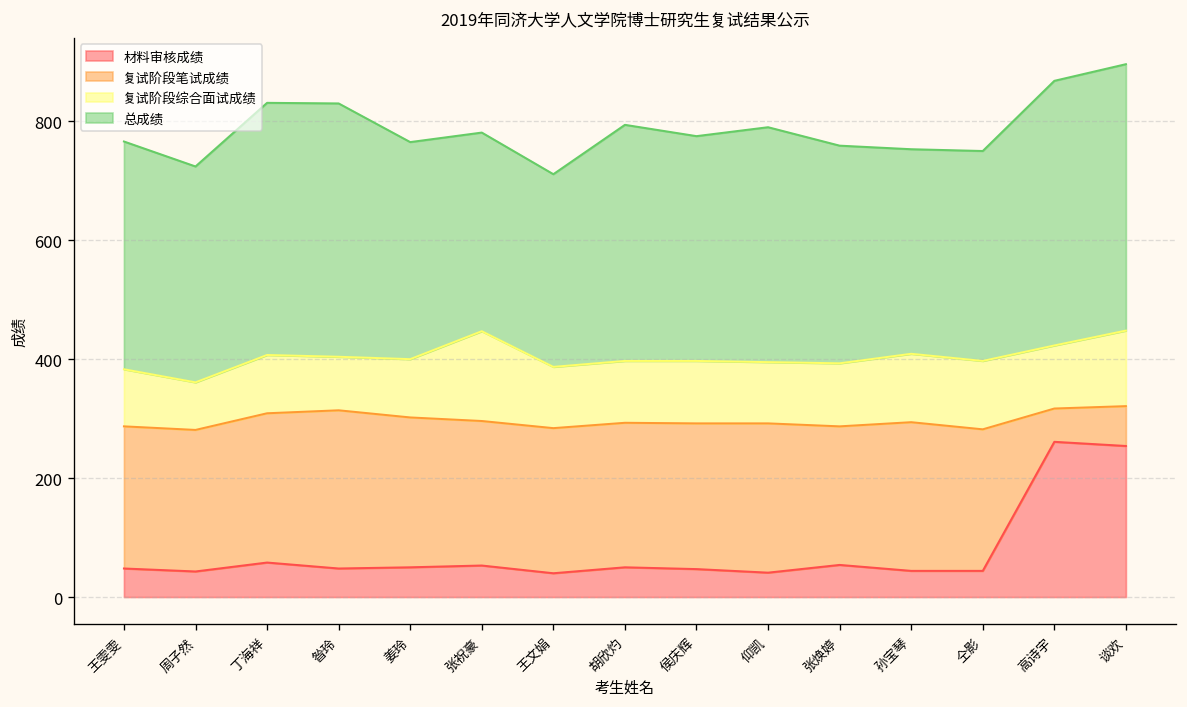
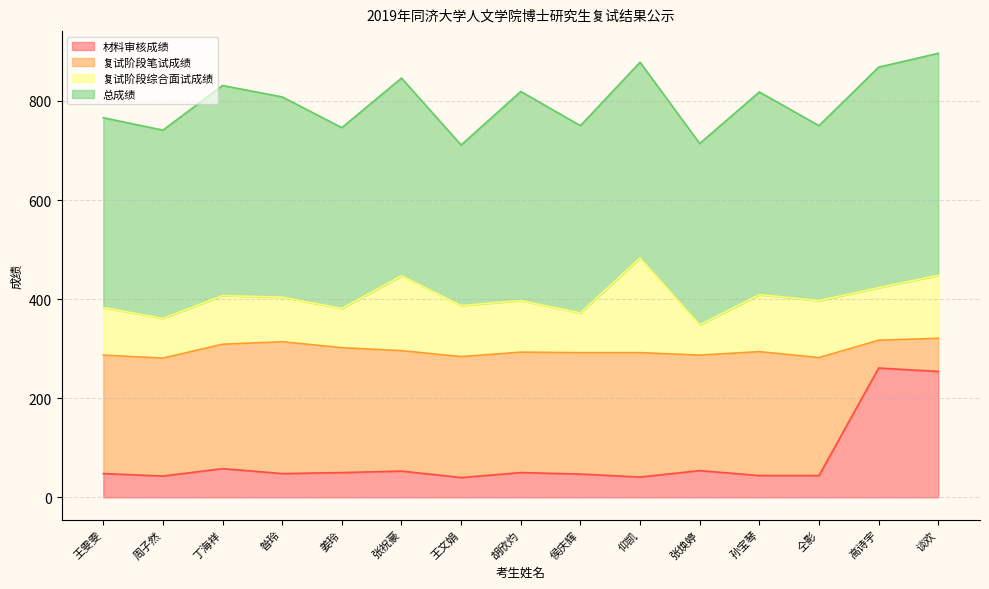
总成绩, 周子然: 360 -> 380
总成绩, 昝玲: 430 -> 400
复试阶段综合面试成绩, 姜玲: 100 -> 80
总成绩, 张祝豪: 330 -> 400
总成绩, 胡欣灼: 400 -> 420
复试阶段综合面试成绩, 侯庆辉: 110 -> 80
复试阶段综合面试成绩, 仰凯: 100 -> 190
复试阶段综合面试成绩, 张焕婷: 110 -> 60
总成绩, 孙宝琴: 340 -> 410
